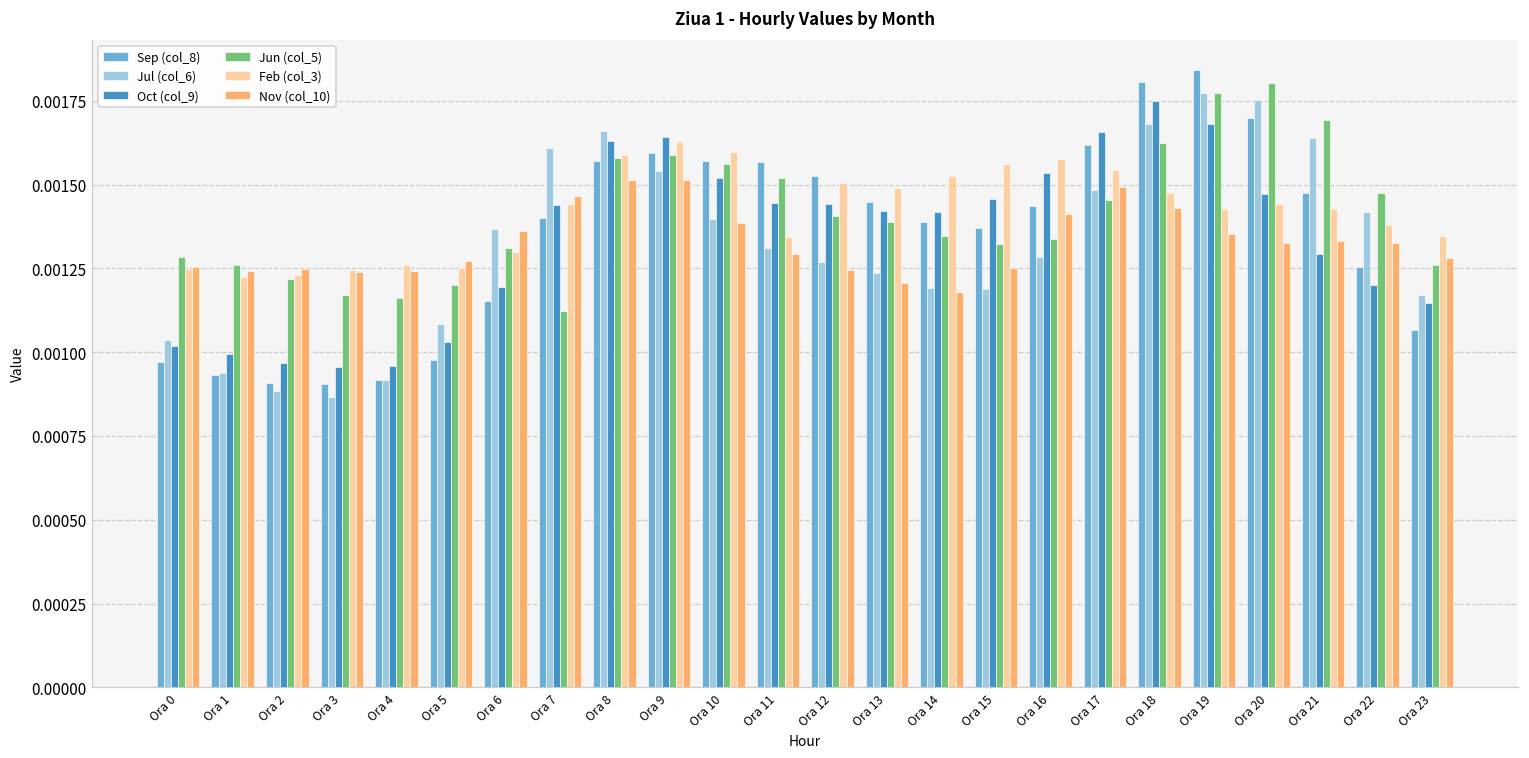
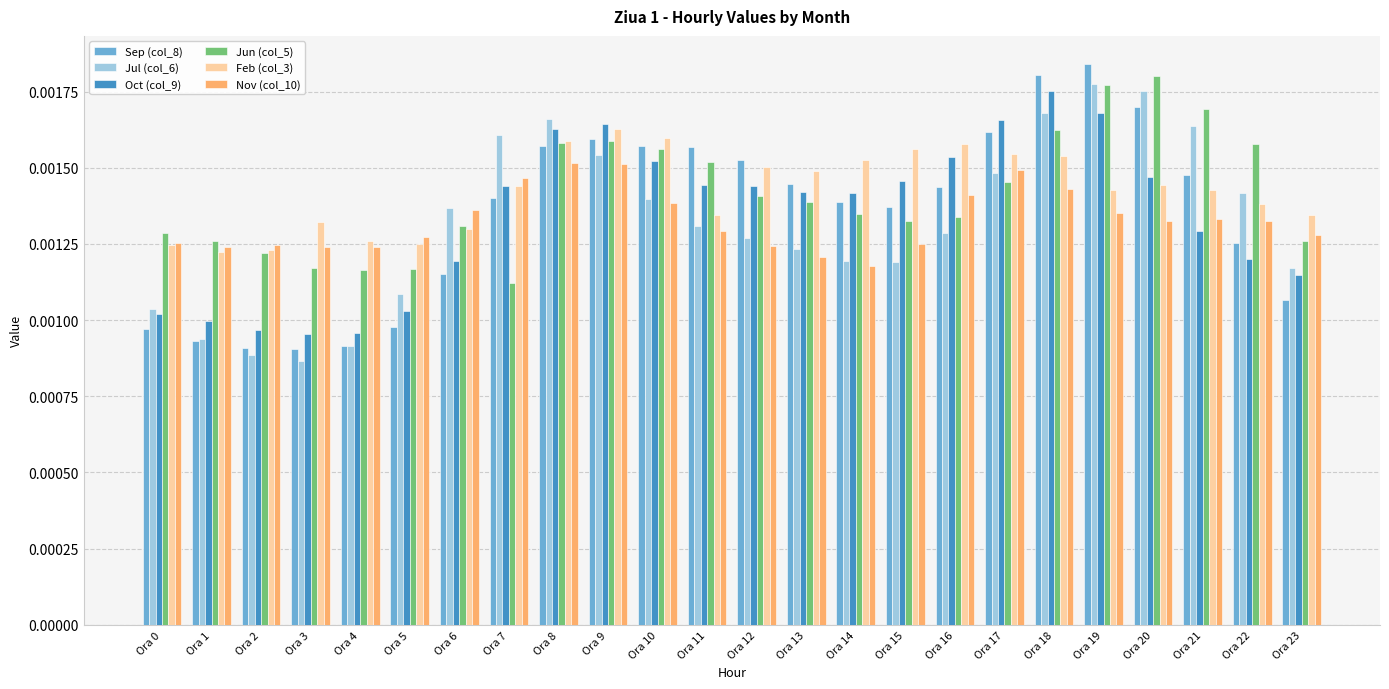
Feb (col_3), Ora 3: 0.00125 -> 0.00132
Jun (col_5), Ora 5: 0.00120 -> 0.00117
Feb (col_3), Ora 18: 0.00147 -> 0.00154
Jun (col_5), Ora 22: 0.00148 -> 0.00158
